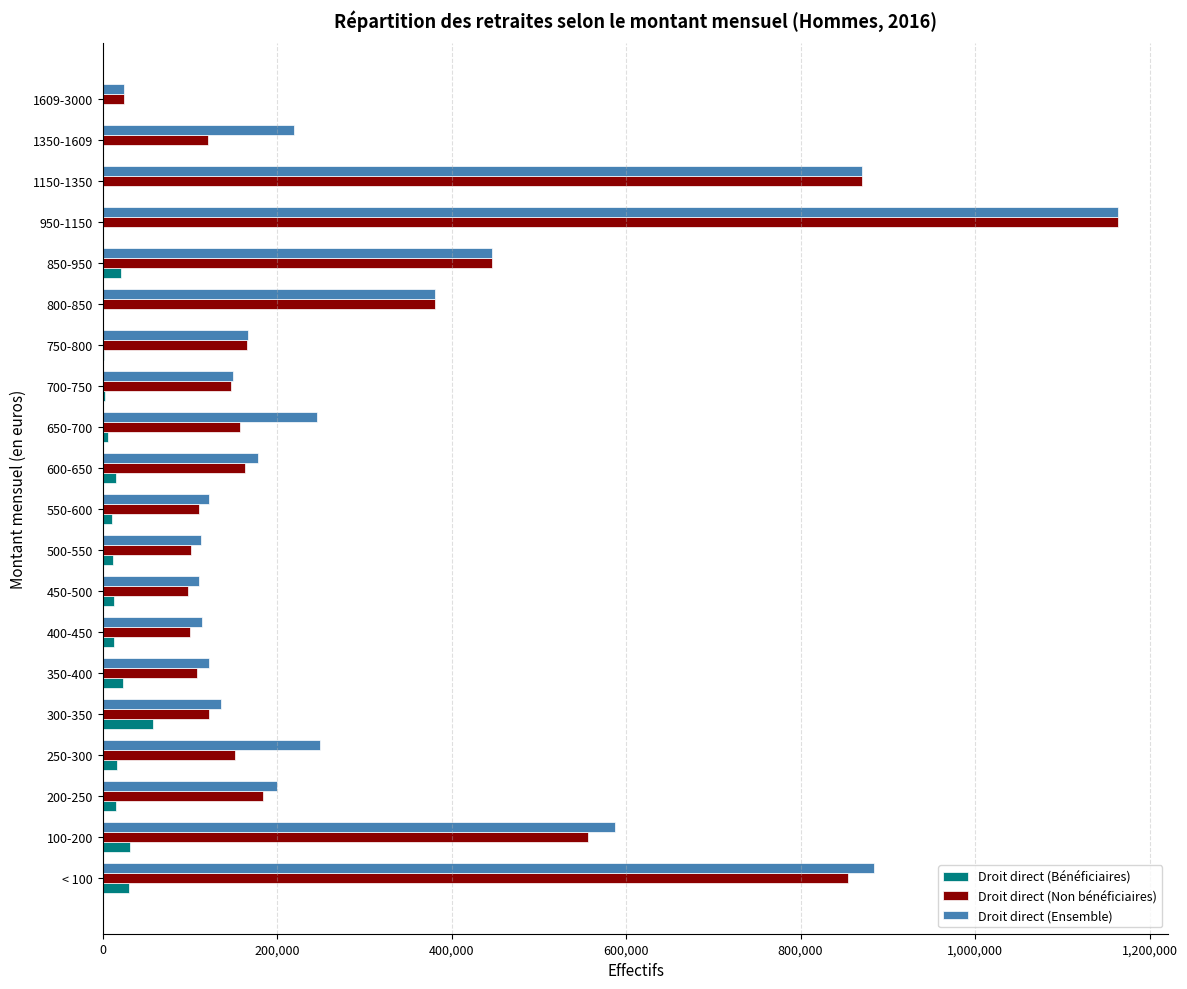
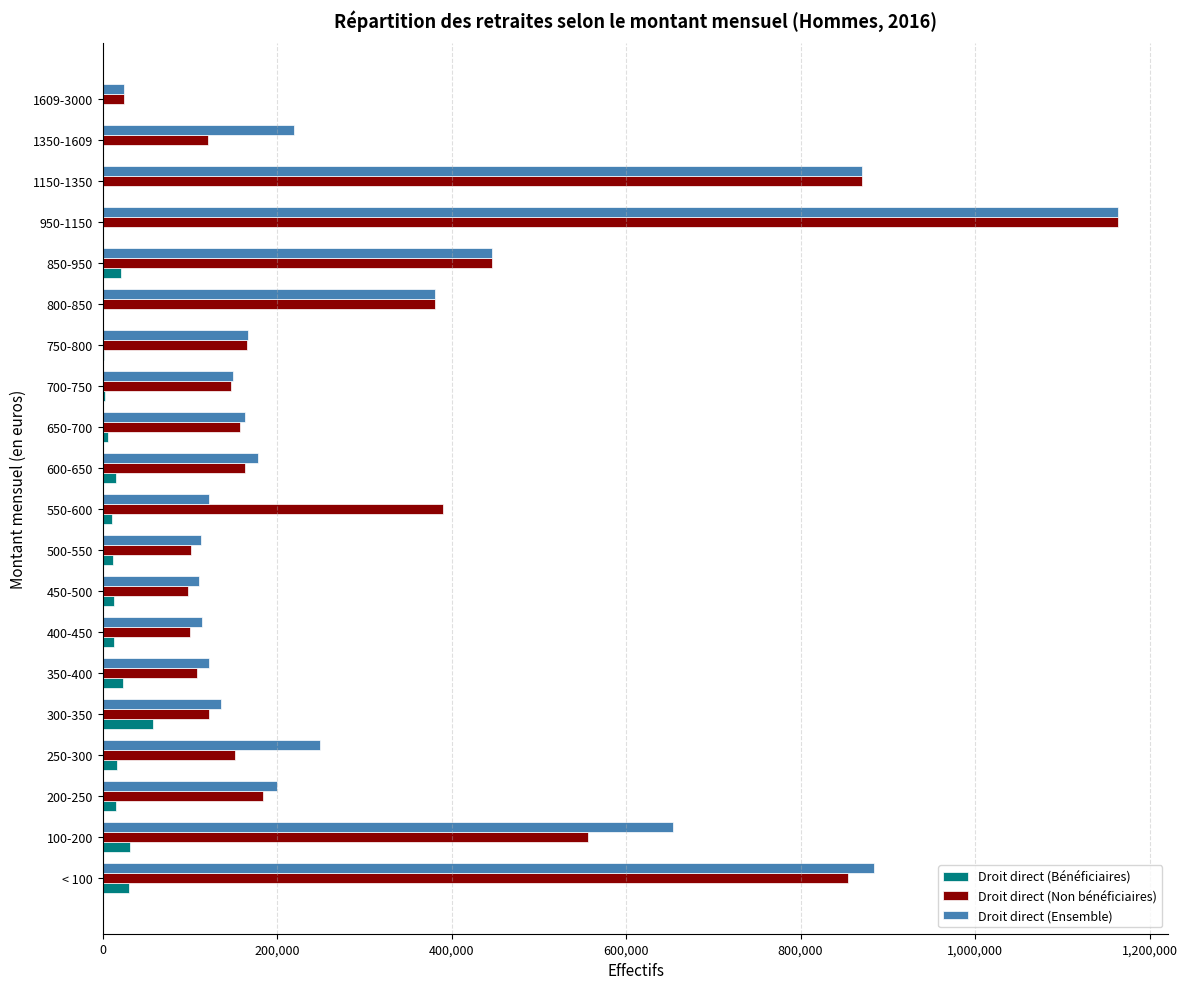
Droit direct (Ensemble), 650-700: 250,000 -> 160,000
Droit direct (Non bénéficiaires), 550-600: 110,000 -> 390,000
Droit direct (Ensemble), 100-200: 590,000 -> 650,000
